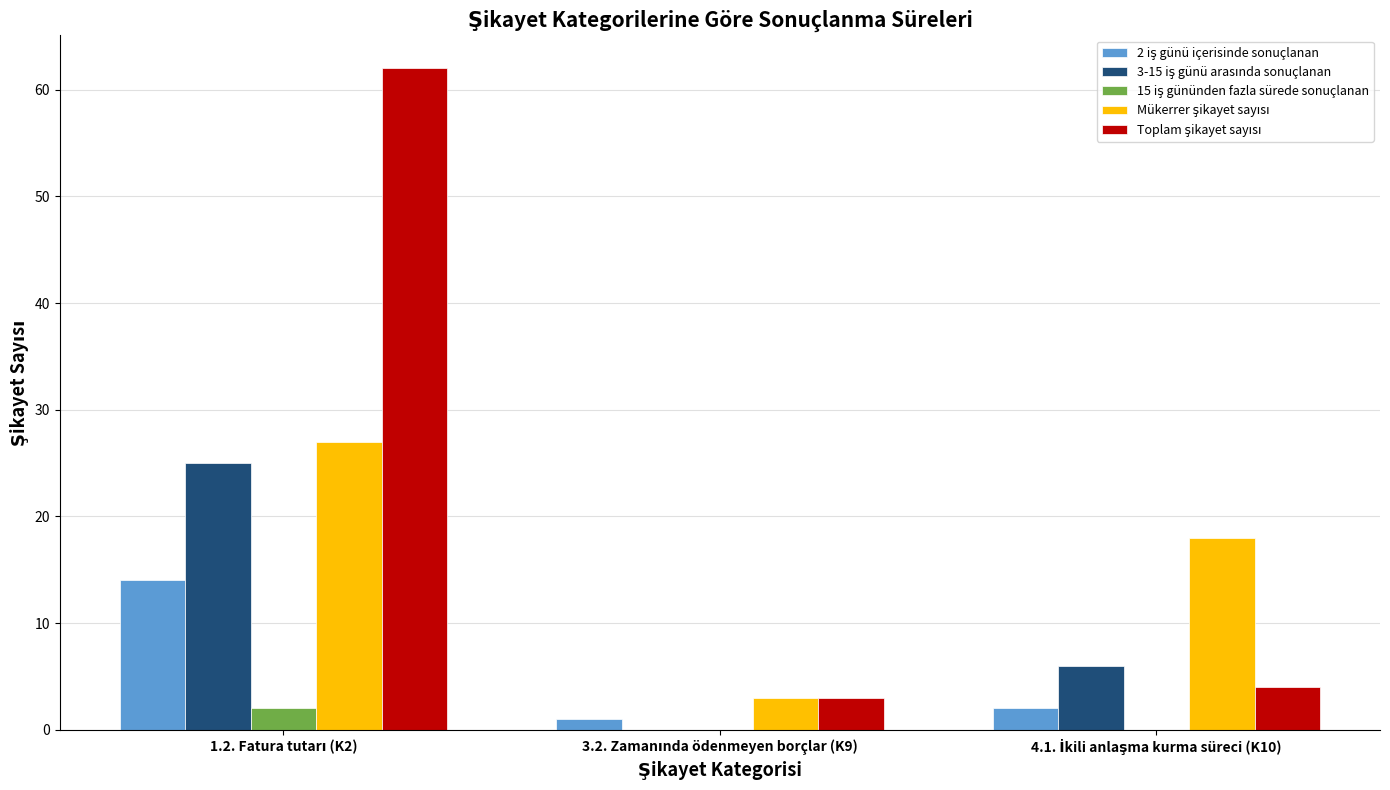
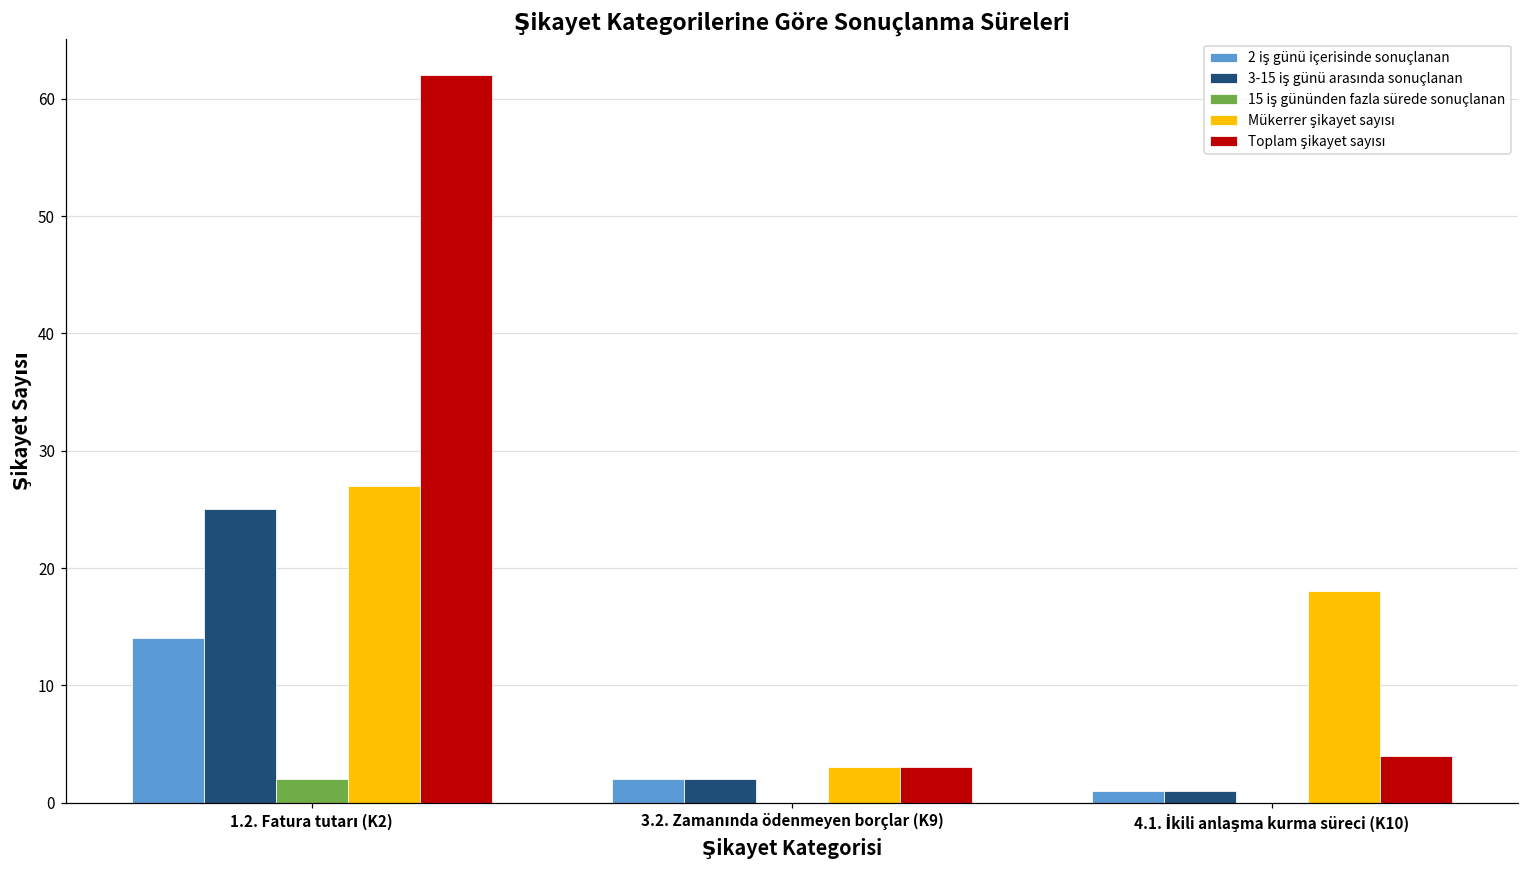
2 iş günü içerisinde sonuçlanan, 3.2. Zamanında ödenmeyen borçlar (K9): 1 -> 2
3-15 iş günü arasında sonuçlanan, 3.2. Zamanında ödenmeyen borçlar (K9): 0 -> 2
2 iş günü içerisinde sonuçlanan, 4.1. İkili anlaşma kurma süreci (K10): 2 -> 1
3-15 iş günü arasında sonuçlanan, 4.1. İkili anlaşma kurma süreci (K10): 6 -> 1
